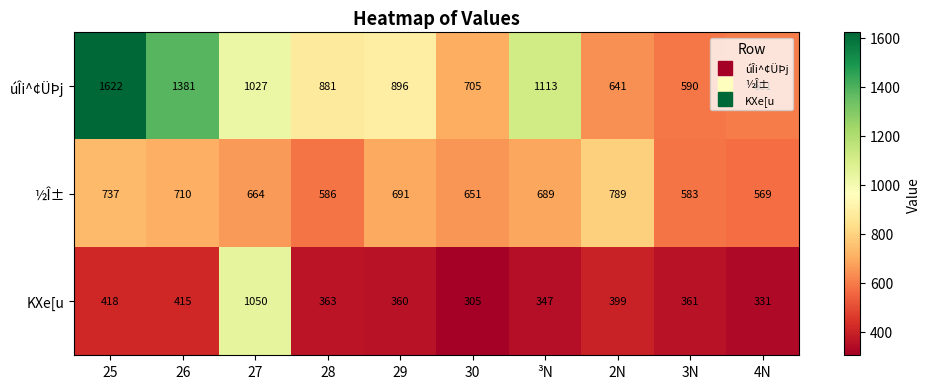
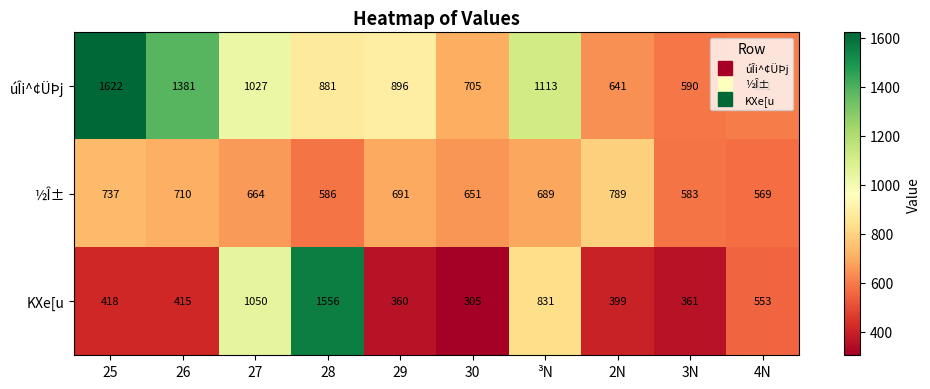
KXe[u, 28: 363 -> 1556
KXe[u, ³N: 347 -> 831
KXe[u, 4N: 331 -> 553
